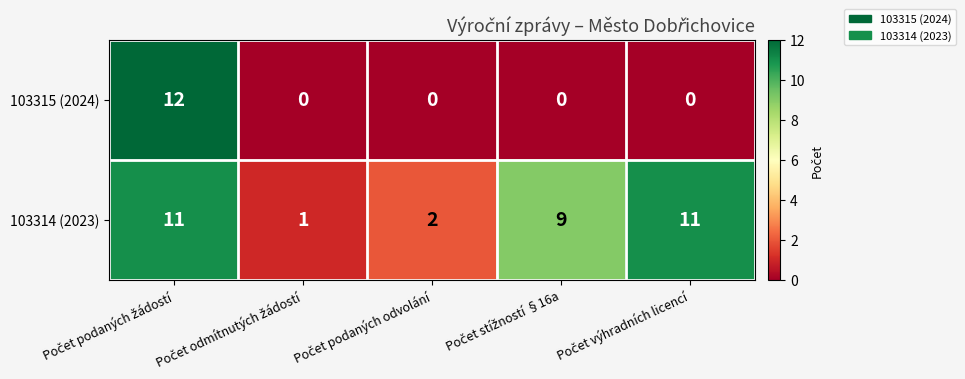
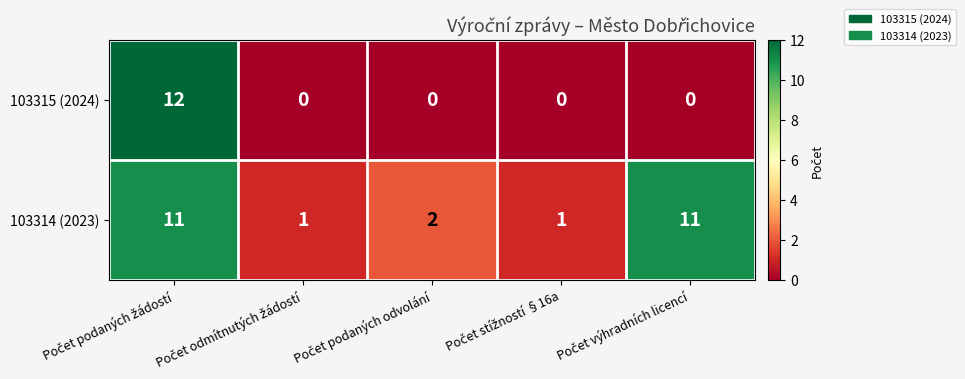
103314 (2023), Počet stížností §16a: 9 -> 1
